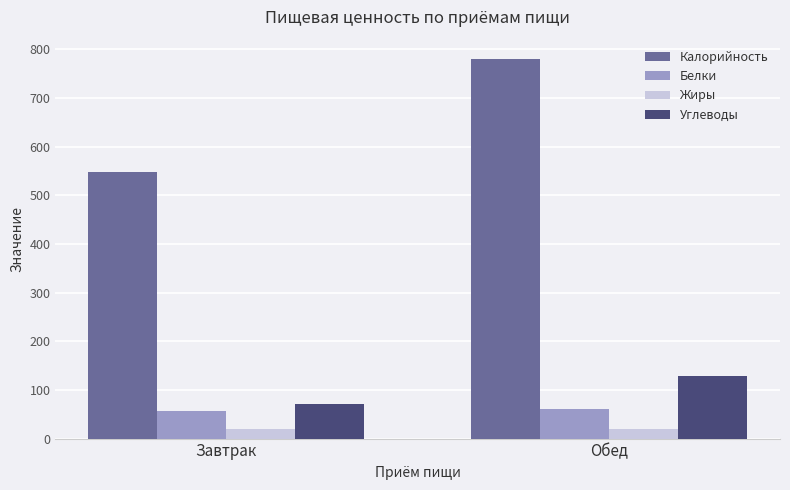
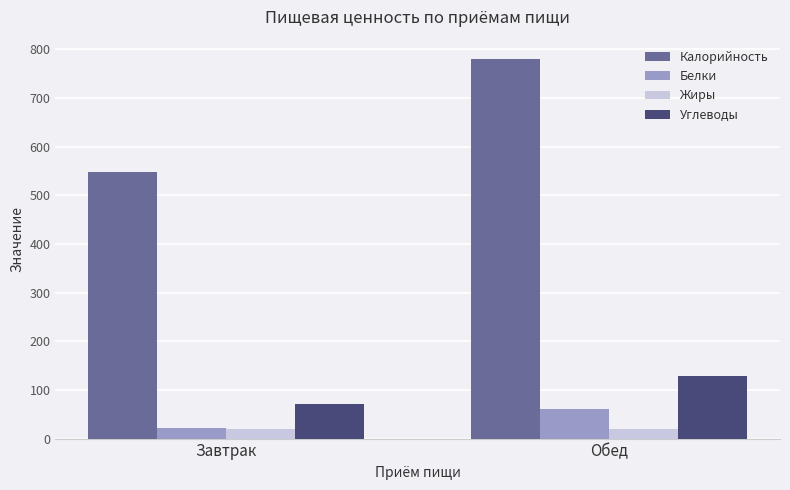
Белки, Завтрак: 60 -> 20
